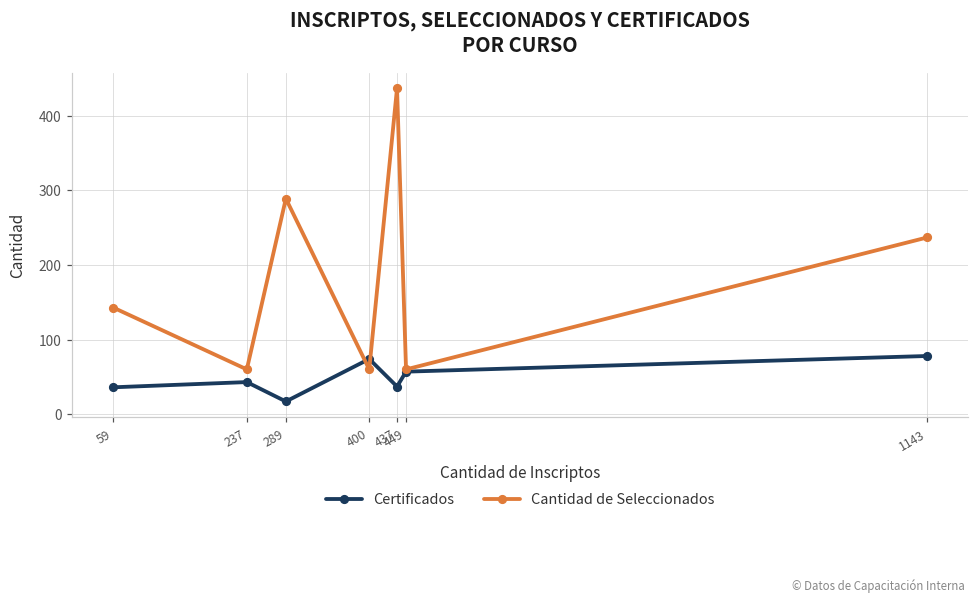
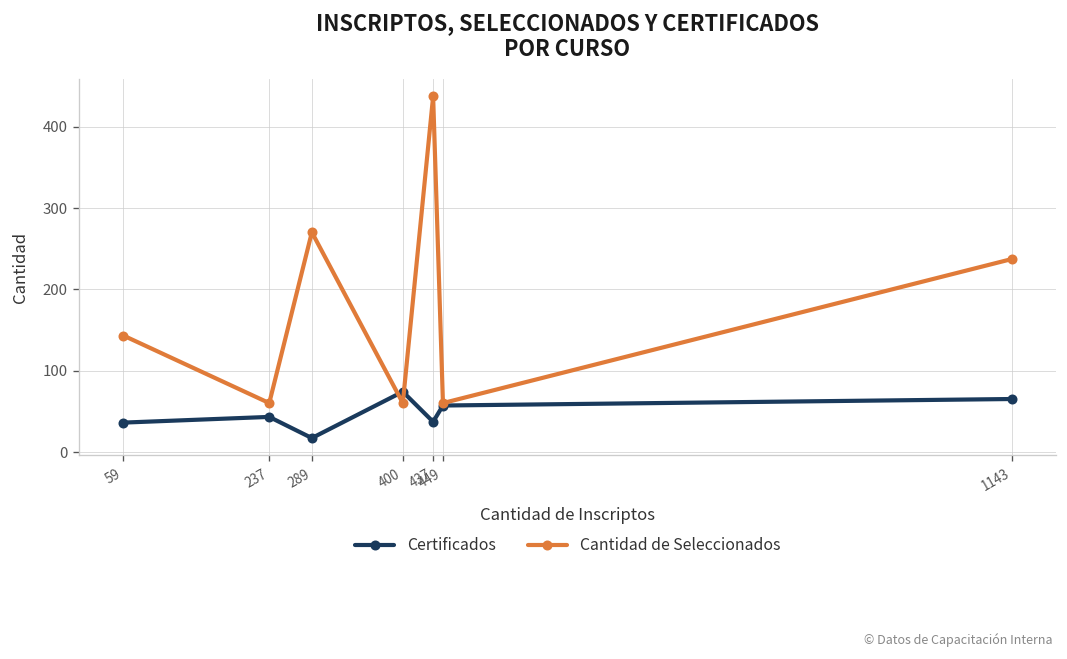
Cantidad de Seleccionados, 289: 290 -> 270
Certificados, 1143: 80 -> 70
